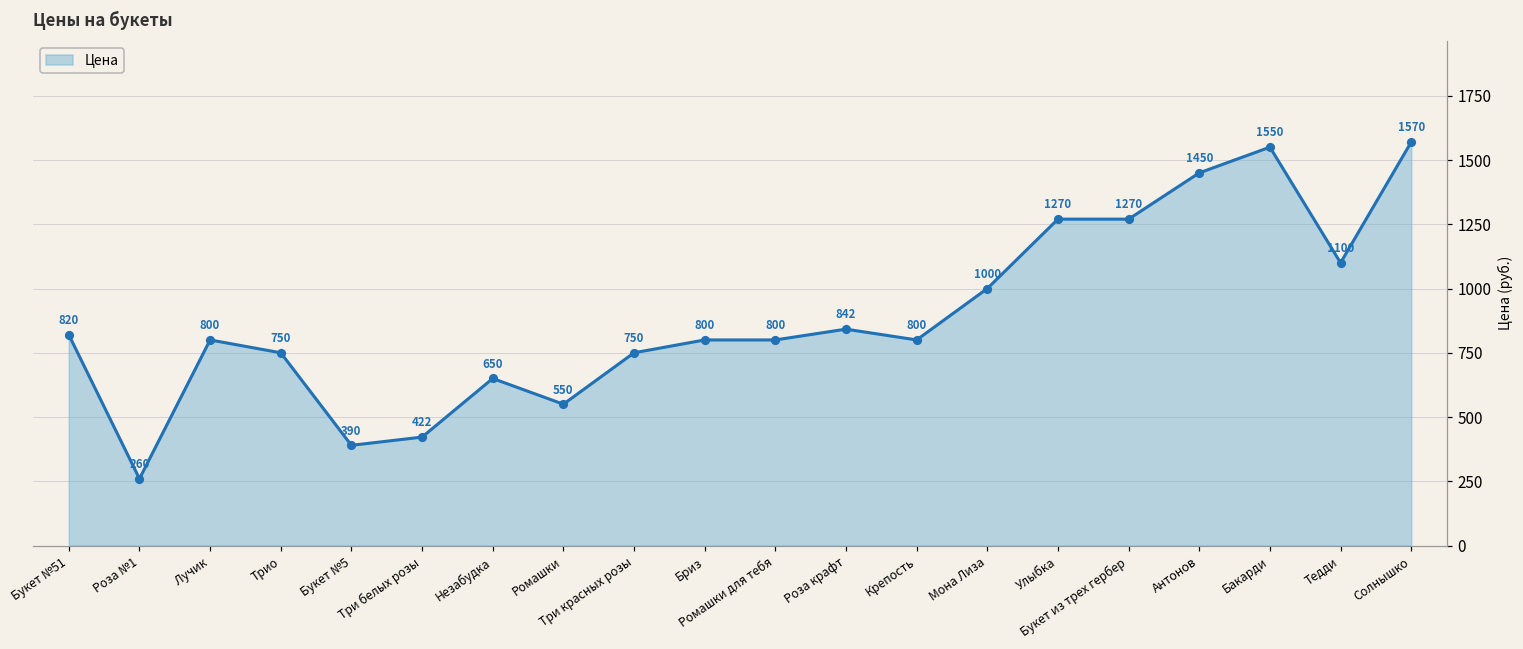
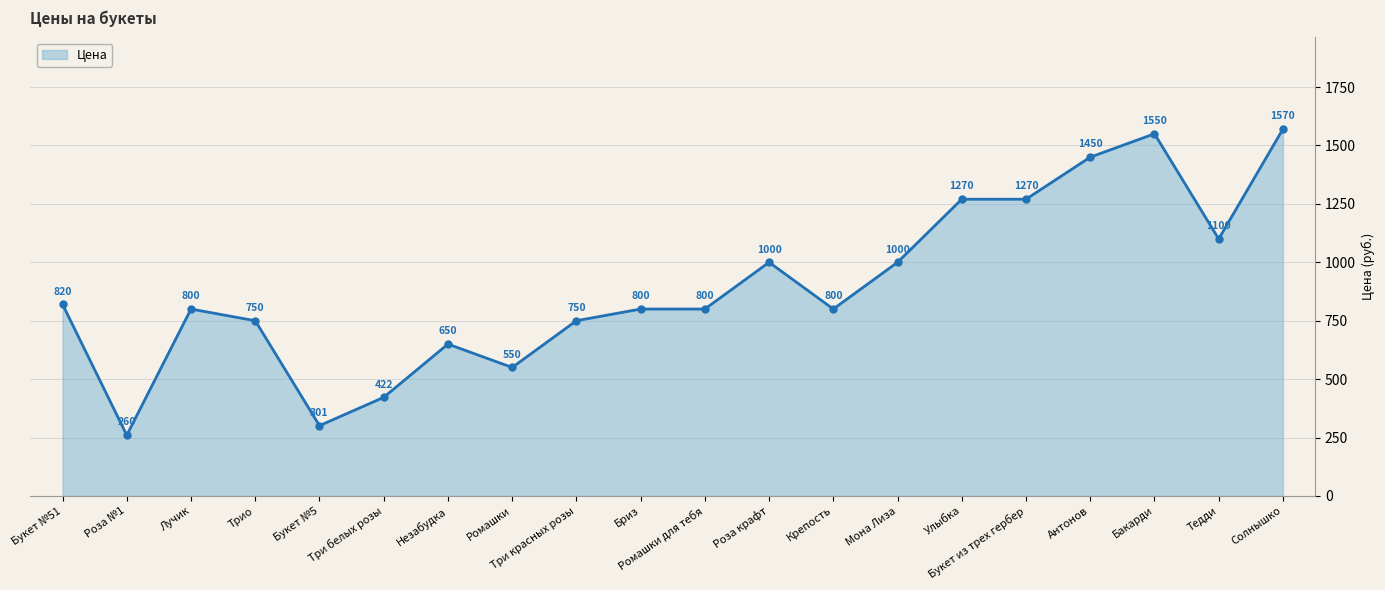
Букет №5: 390 -> 301
Роза крафт: 842 -> 1000
